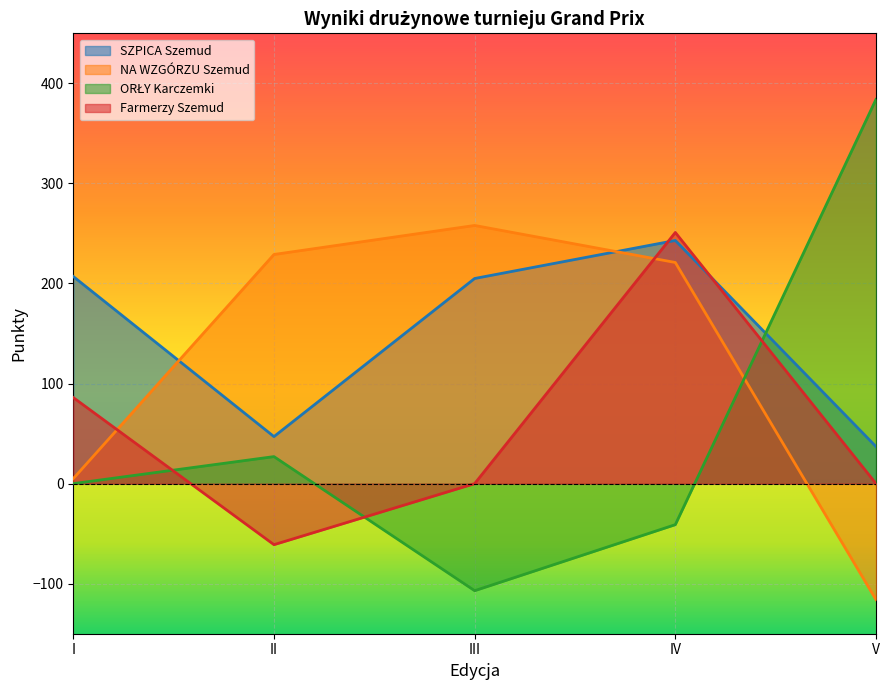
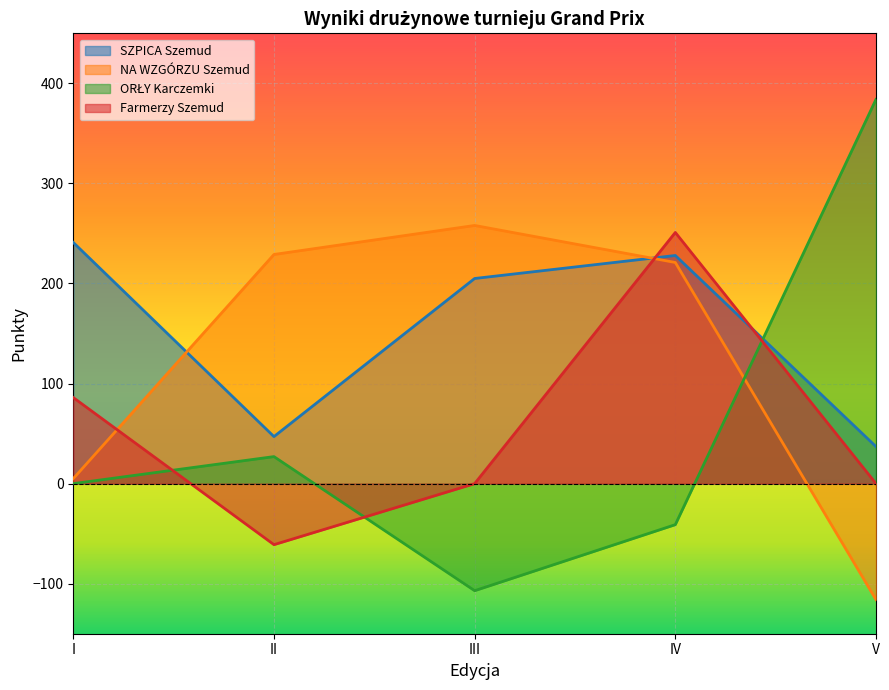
SZPICA Szemud, I: 207 -> 241
SZPICA Szemud, IV: 243 -> 228
